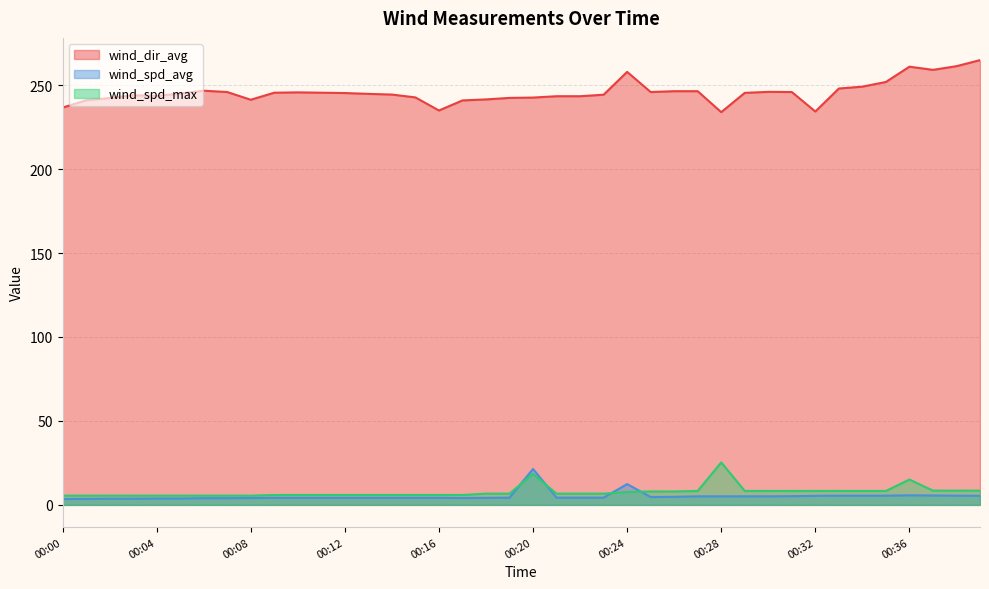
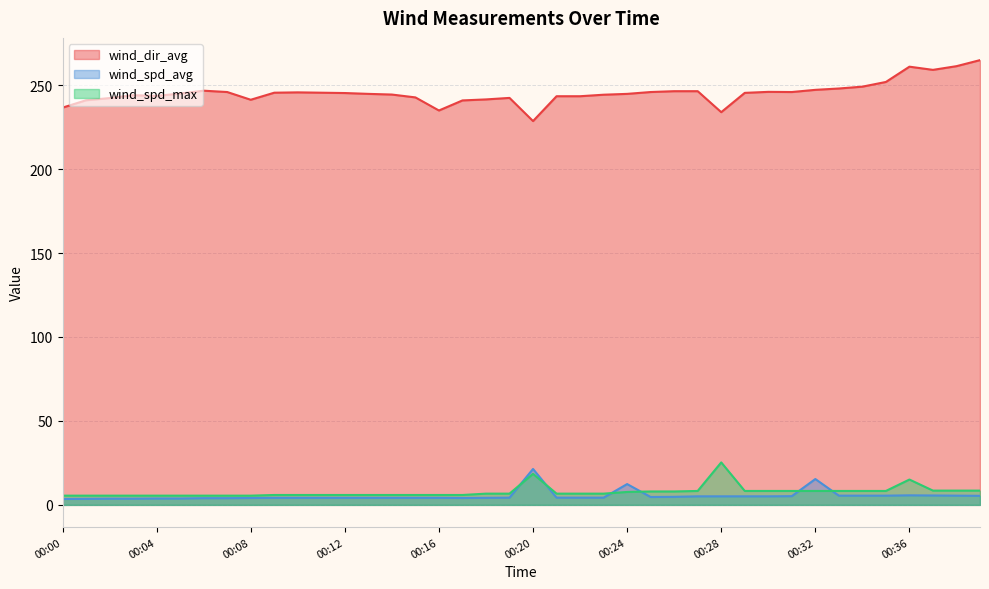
wind_dir_avg, 00:20: 243 -> 229
wind_dir_avg, 00:24: 258 -> 245
wind_dir_avg, 00:32: 234 -> 247
wind_spd_avg, 00:32: 5 -> 15
